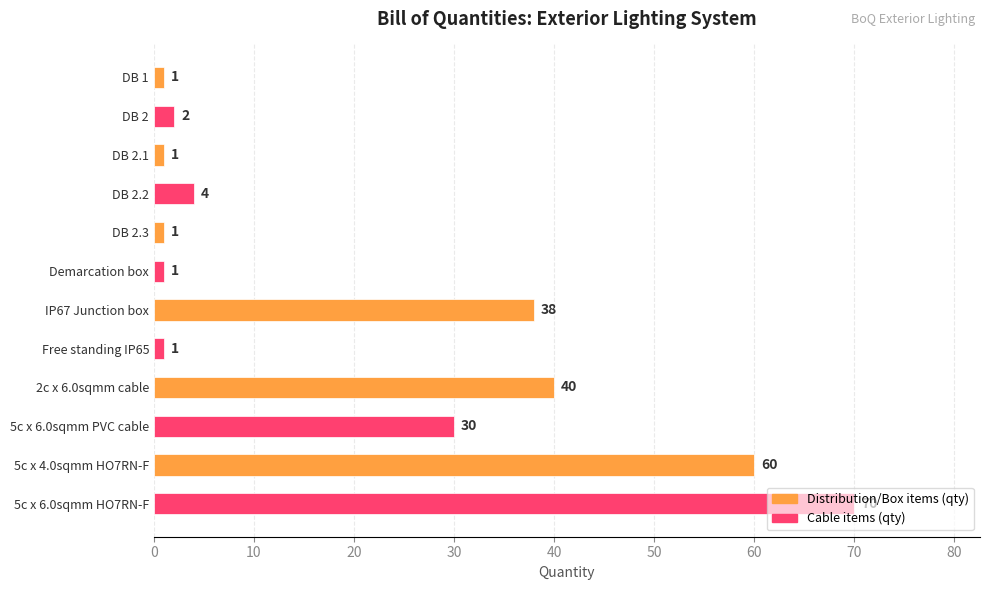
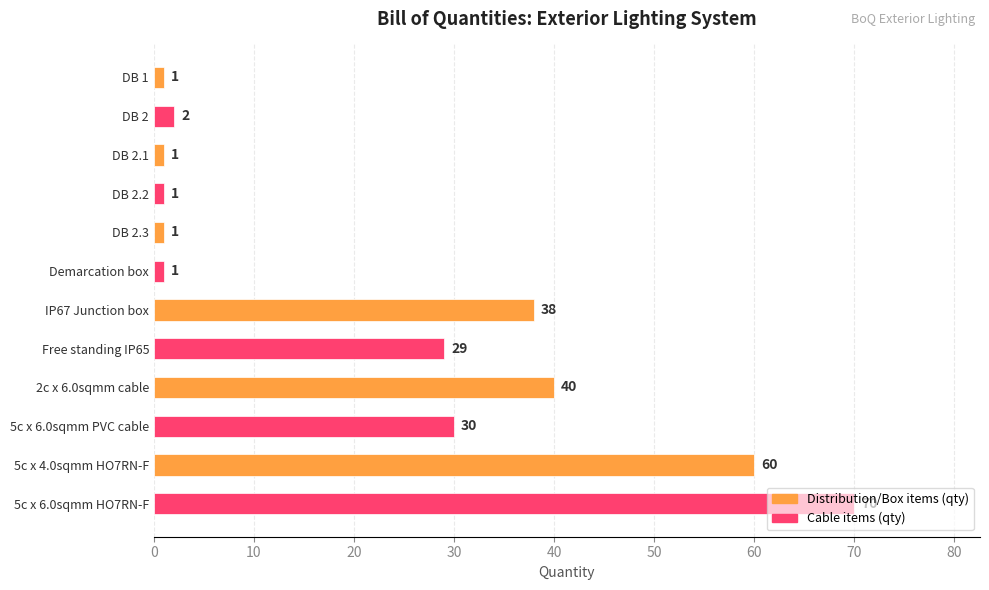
DB 2.2: 4 -> 1
Free standing IP65: 1 -> 29
